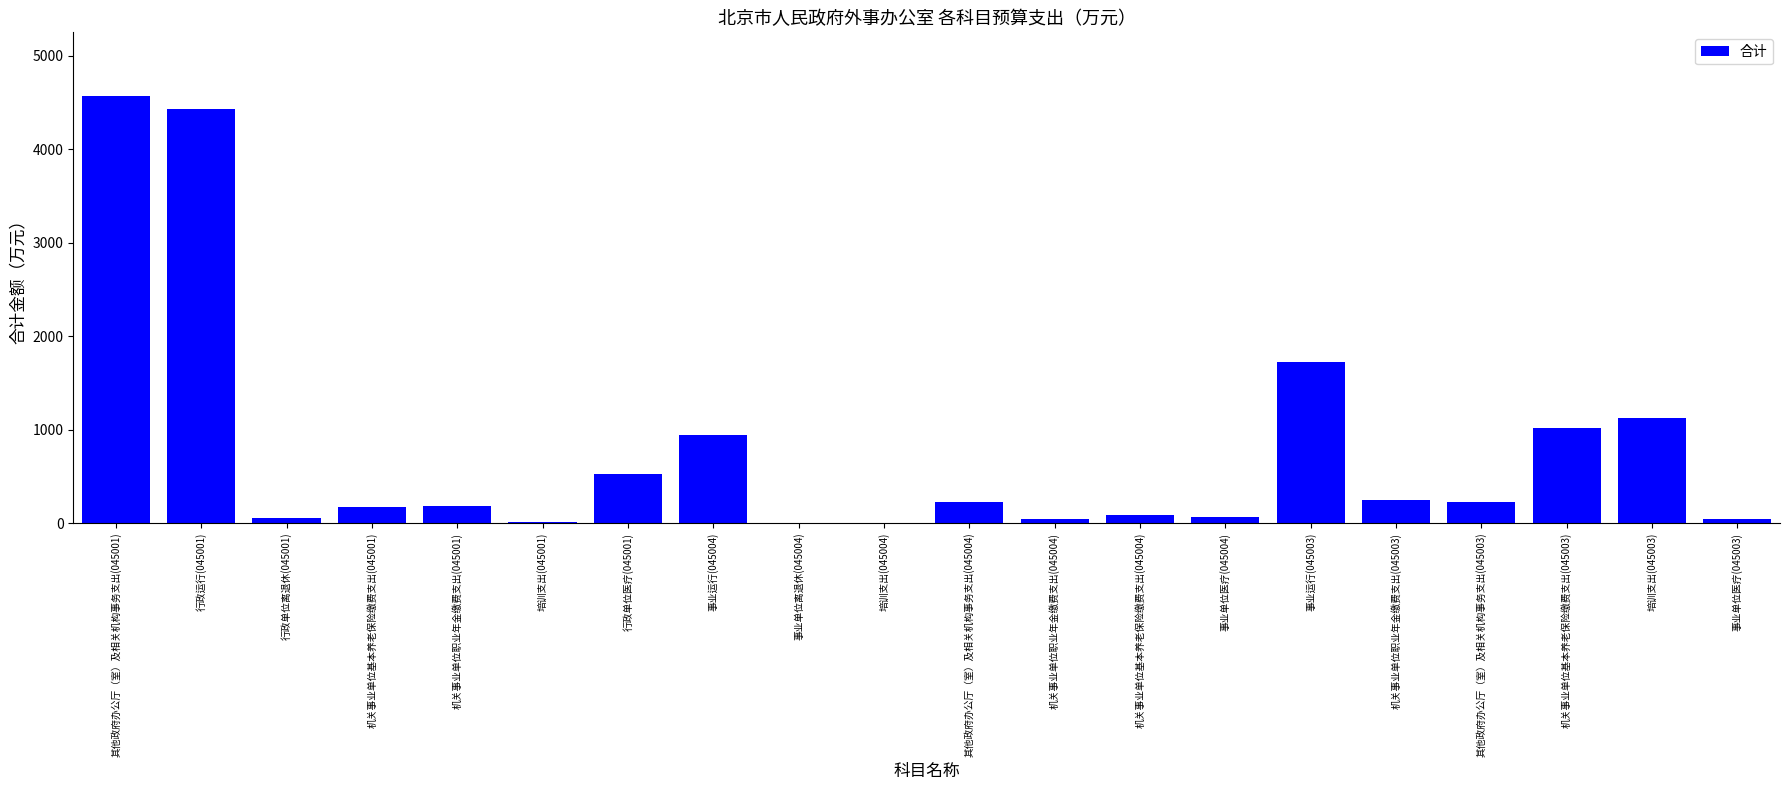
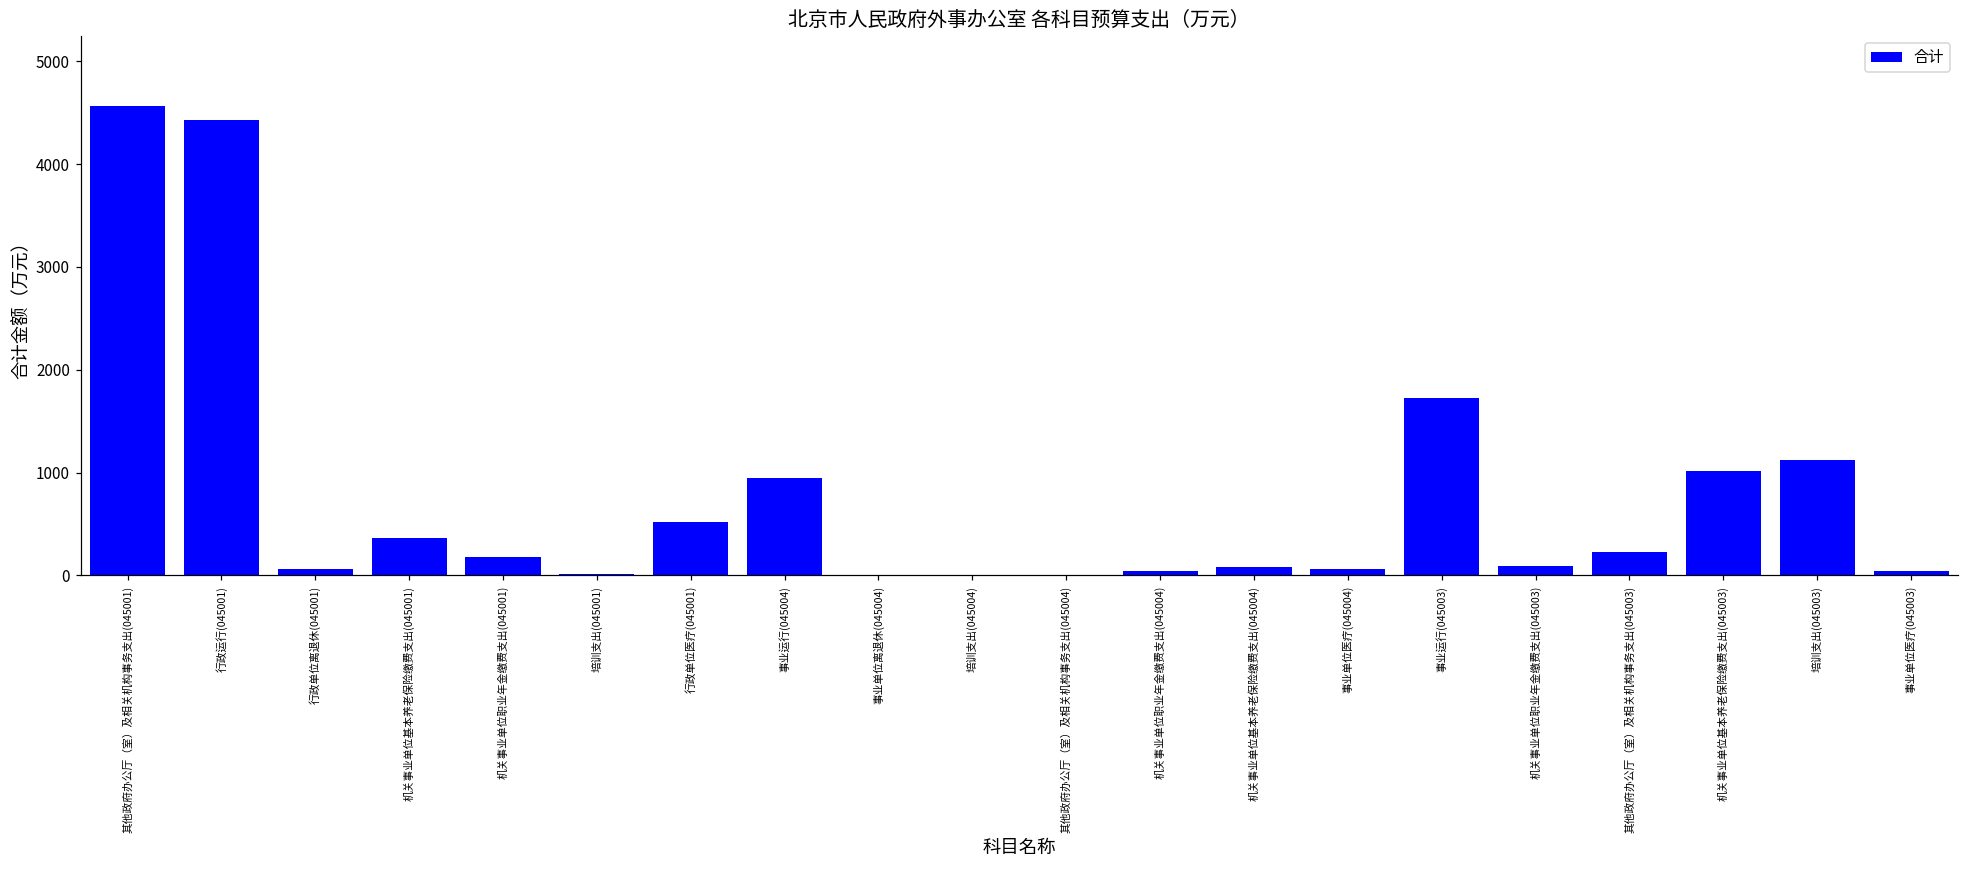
机关事业单位基本养老保险缴费支出(045001): 200 -> 400
其他政府办公厅（室）及相关机构事务支出(045004): 200 -> 0
机关事业单位职业年金缴费支出(045003): 200 -> 100
